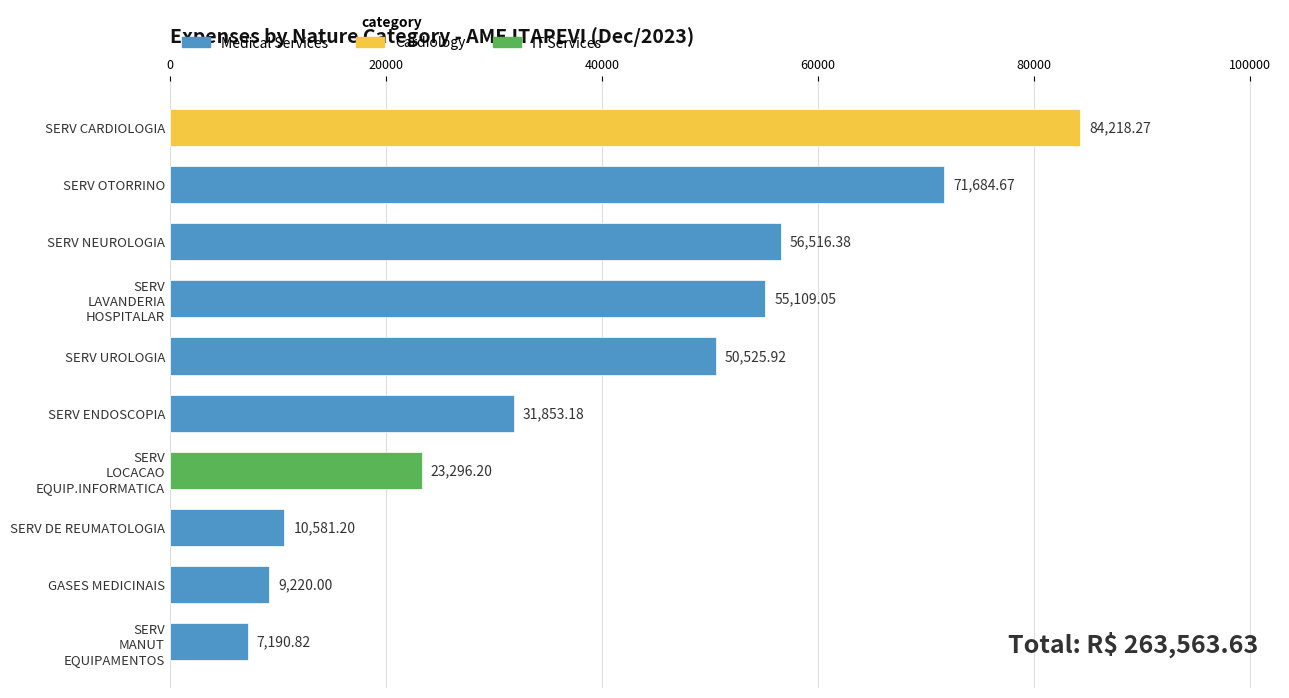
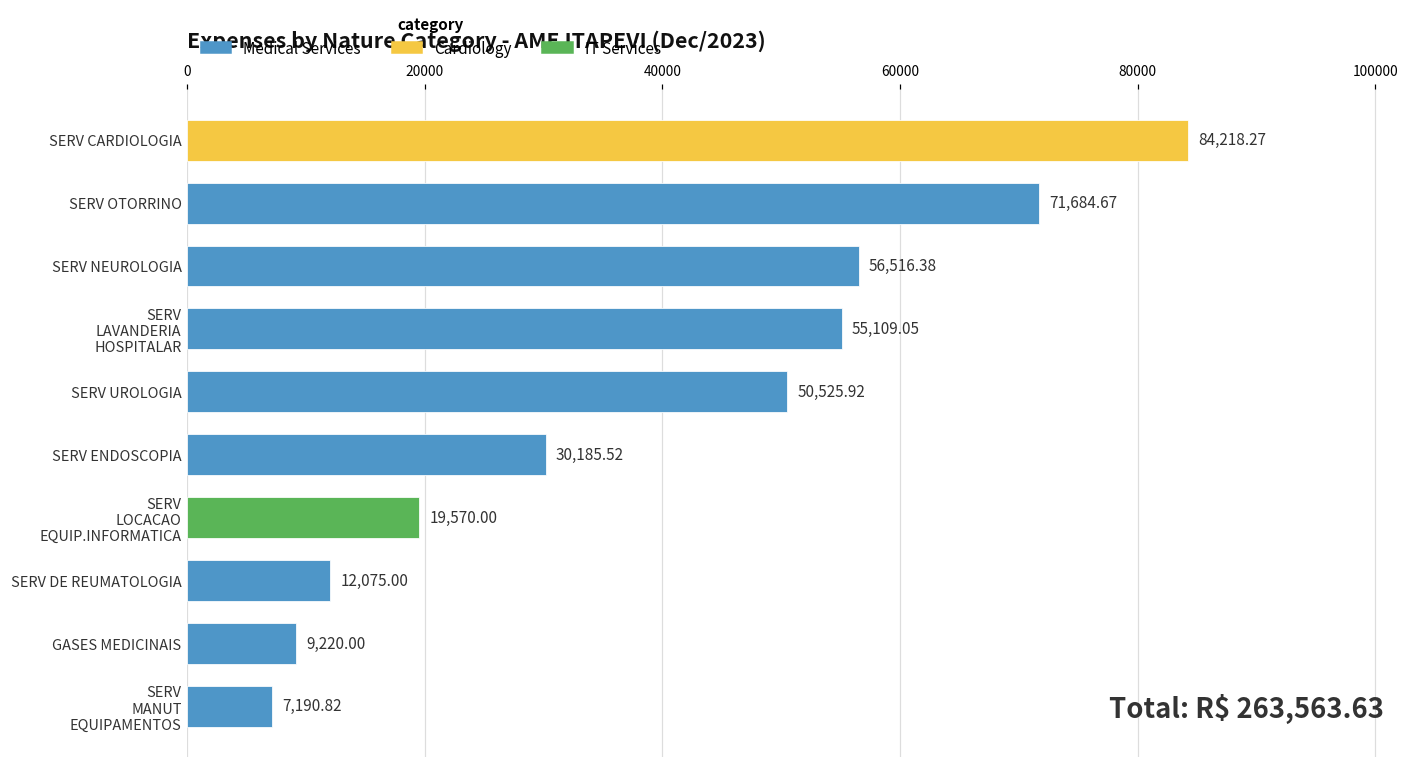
SERV ENDOSCOPIA: 31,853.18 -> 30,185.52
SERV LOCACAO EQUIP.INFORMATICA: 23,296.20 -> 19,570.00
SERV DE REUMATOLOGIA: 10,581.20 -> 12,075.00
